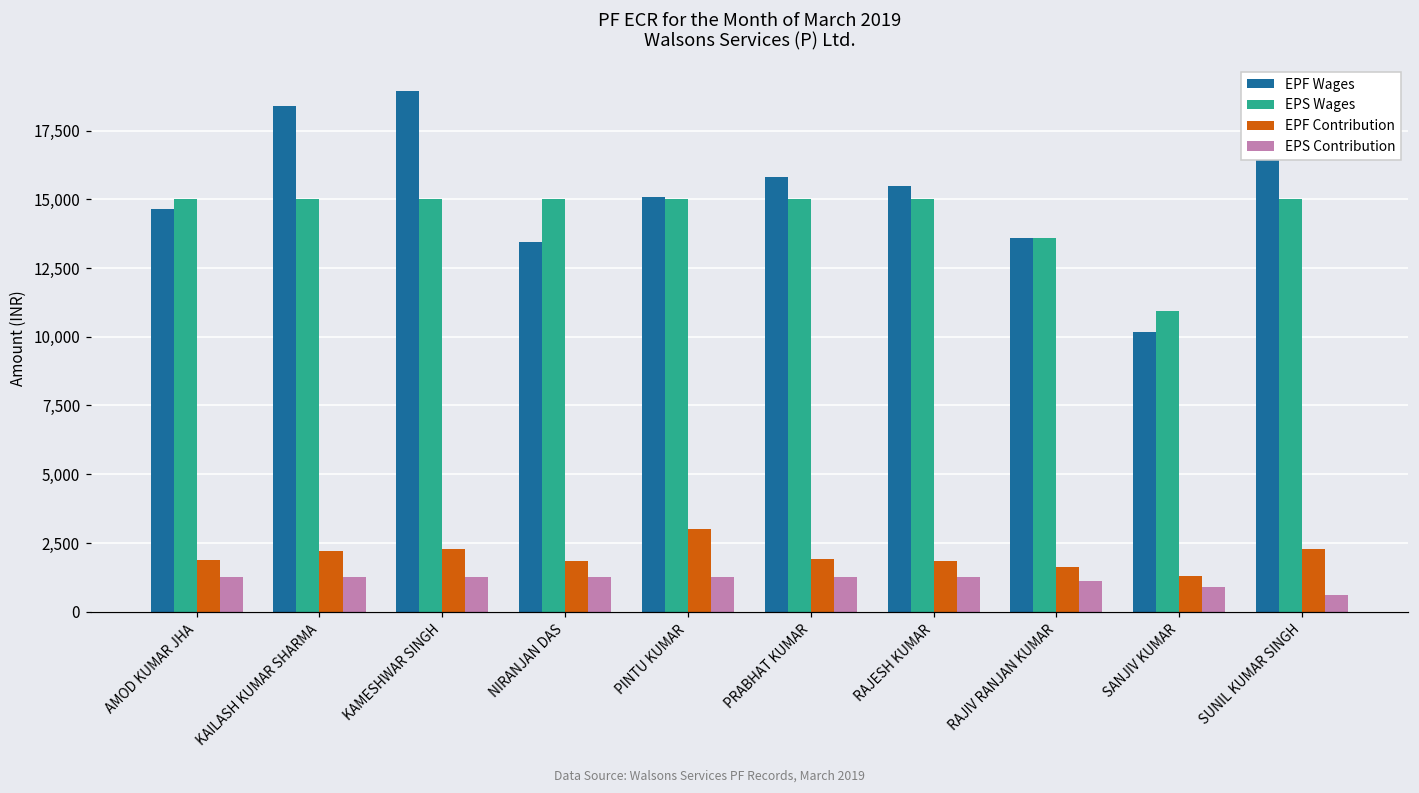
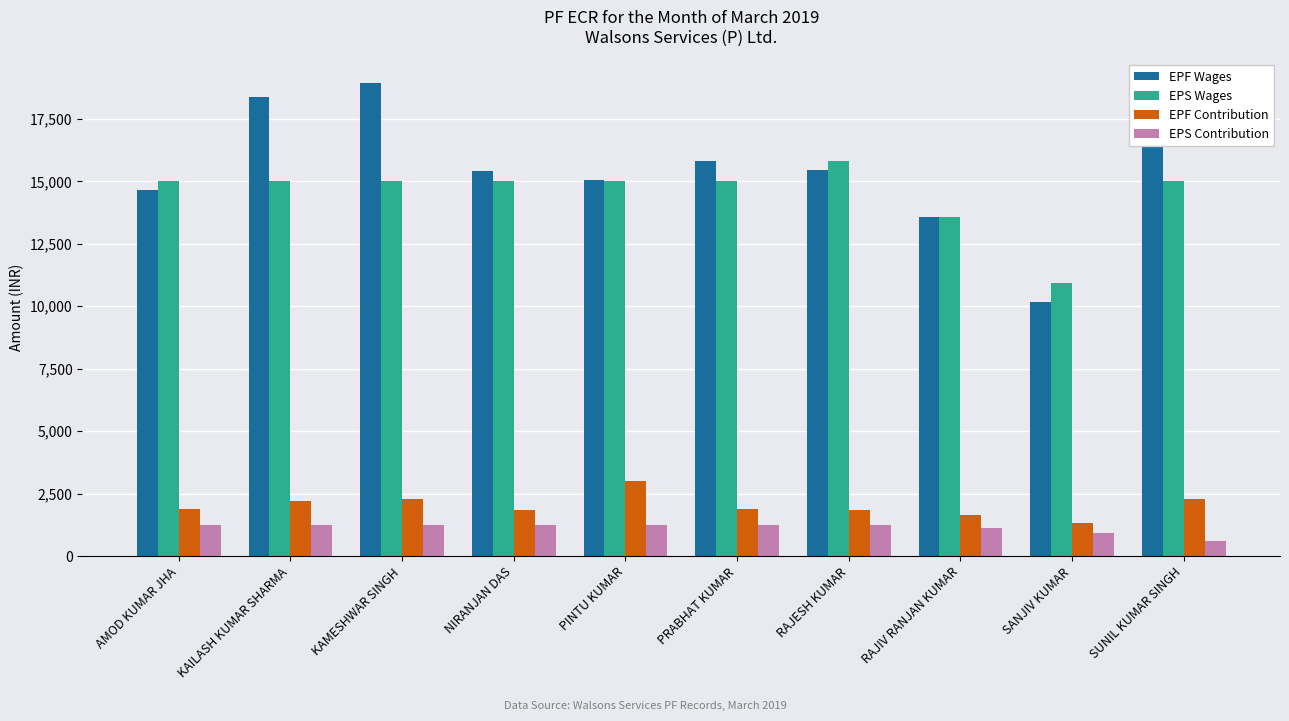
EPF Wages, NIRANJAN DAS: 13,400 -> 15,400
EPS Wages, RAJESH KUMAR: 15,000 -> 15,800
